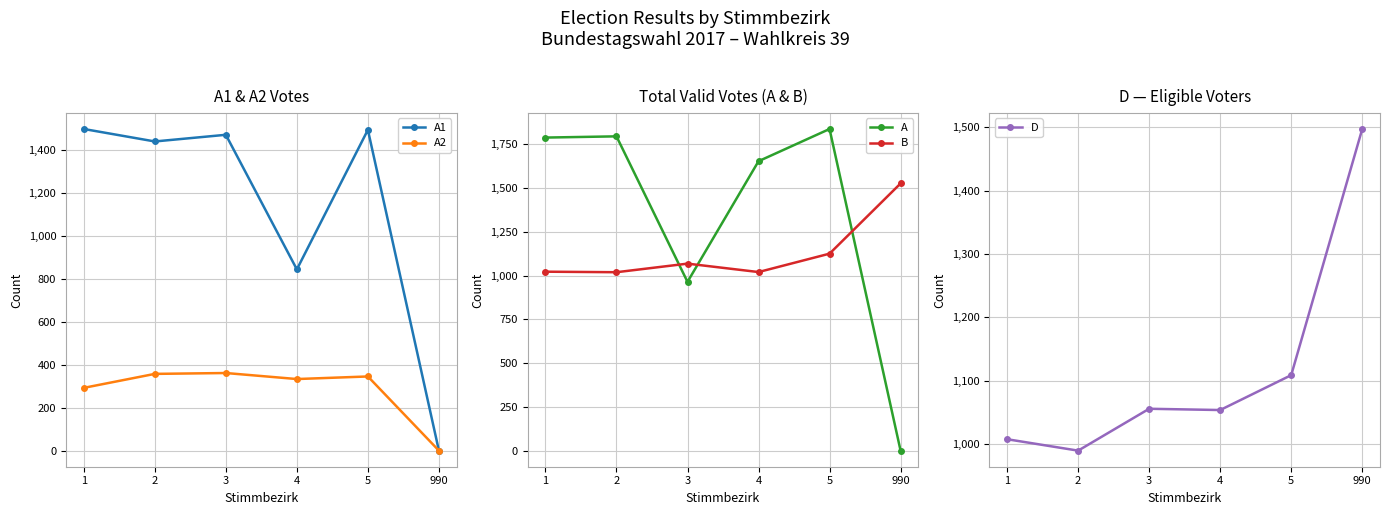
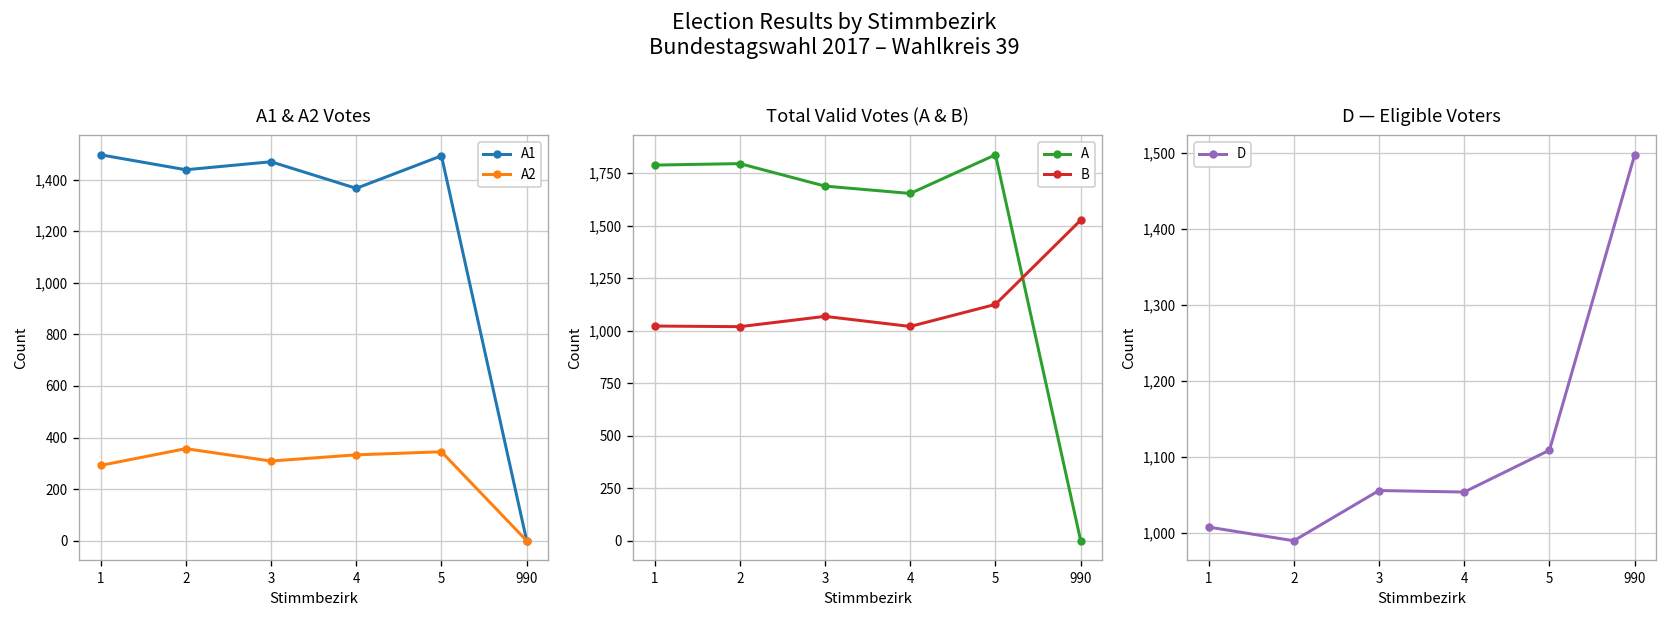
A1 & A2 Votes, A2, 3: 360 -> 310
A1 & A2 Votes, A1, 4: 840 -> 1,370
Total Valid Votes (A & B), A, 3: 960 -> 1,690
